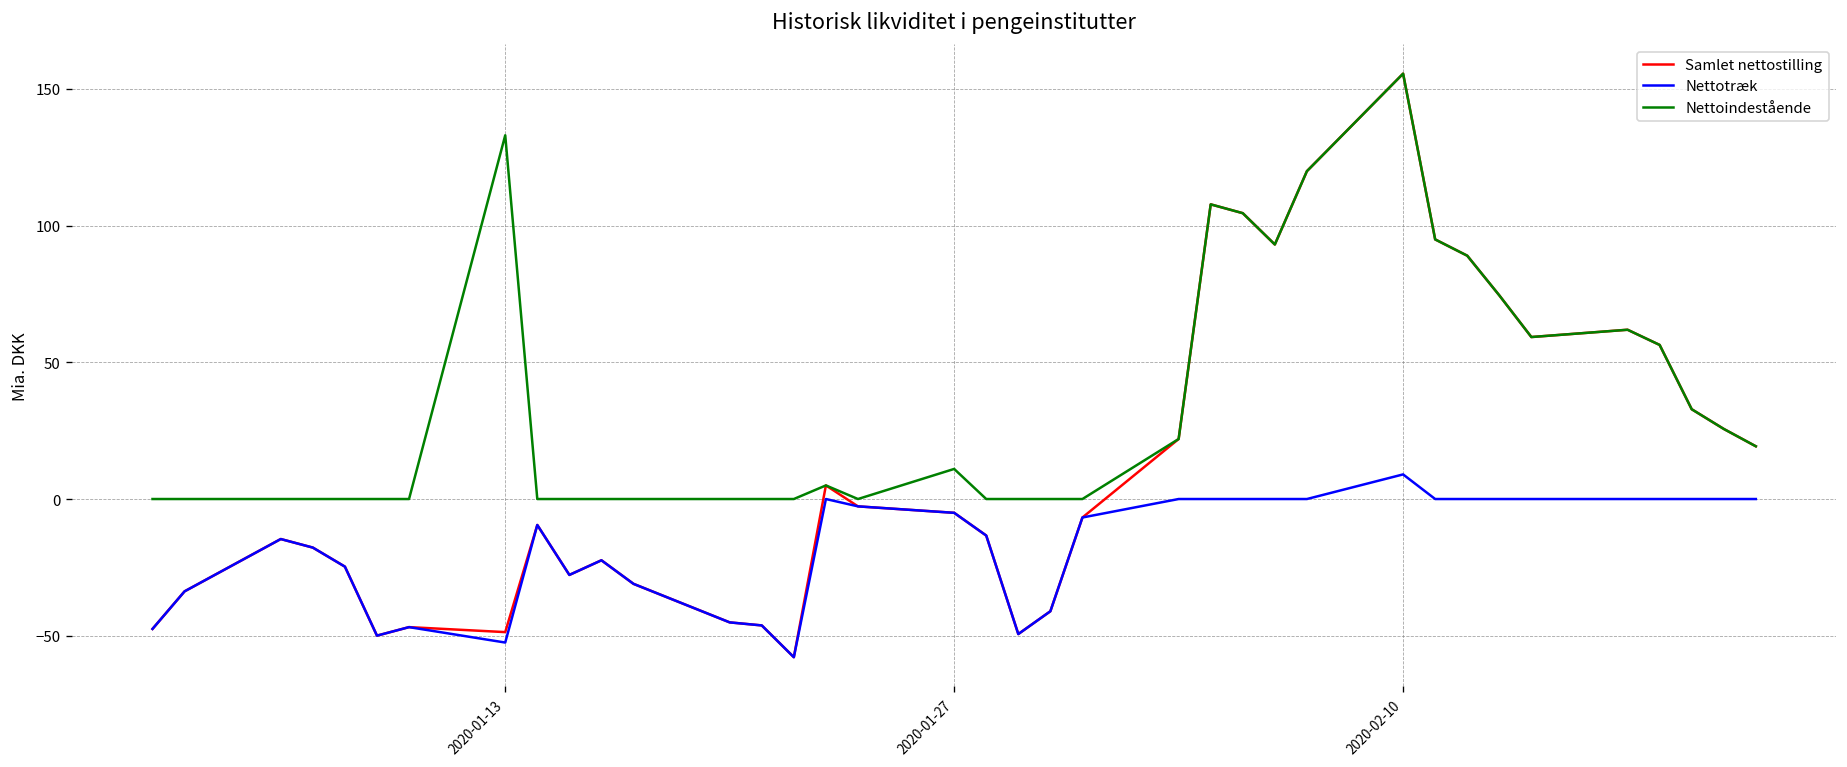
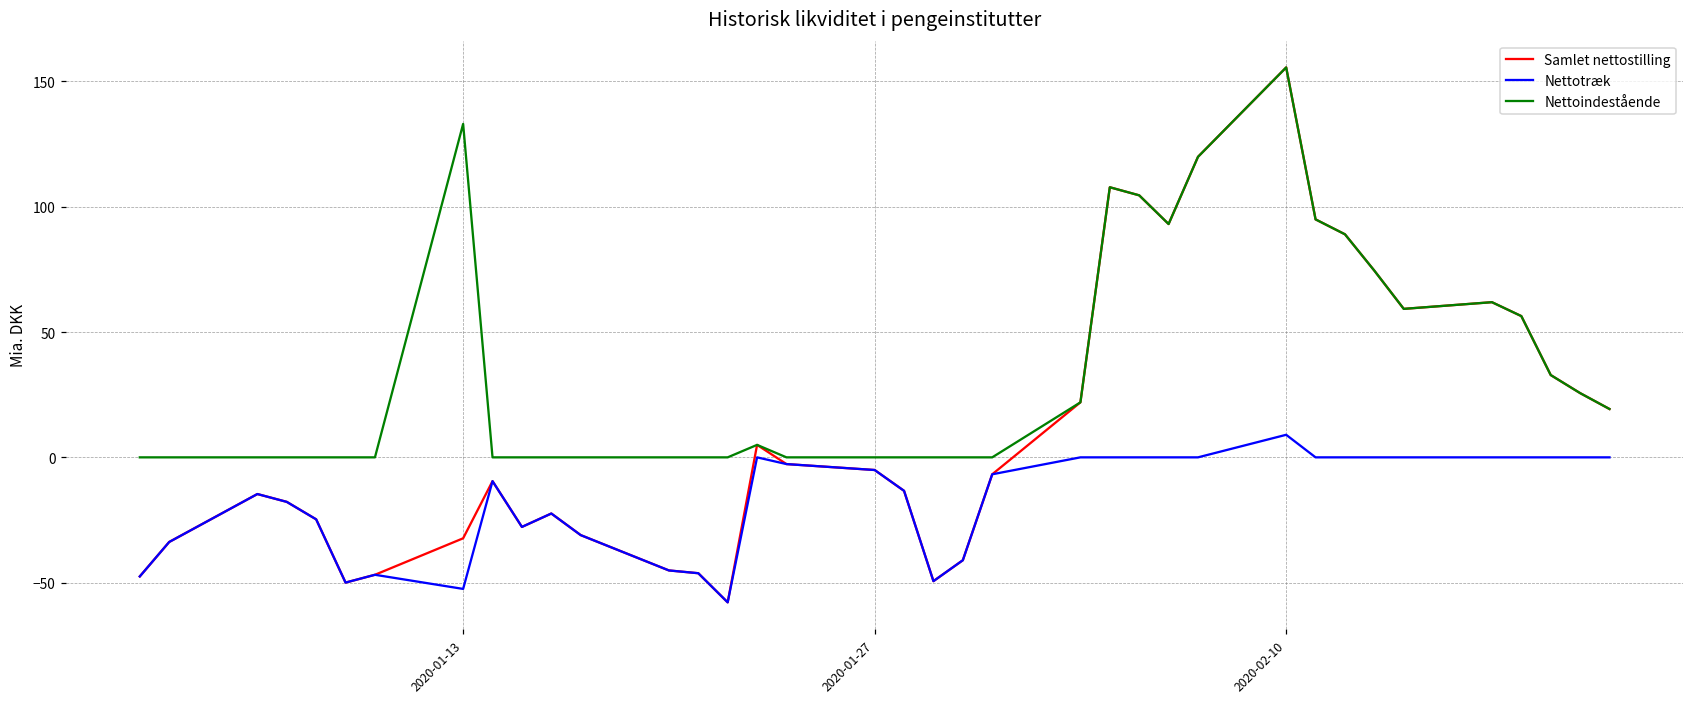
Samlet nettostilling, 2020-01-13: -49 -> -32
Nettoindestående, 2020-01-27: 11 -> 0
